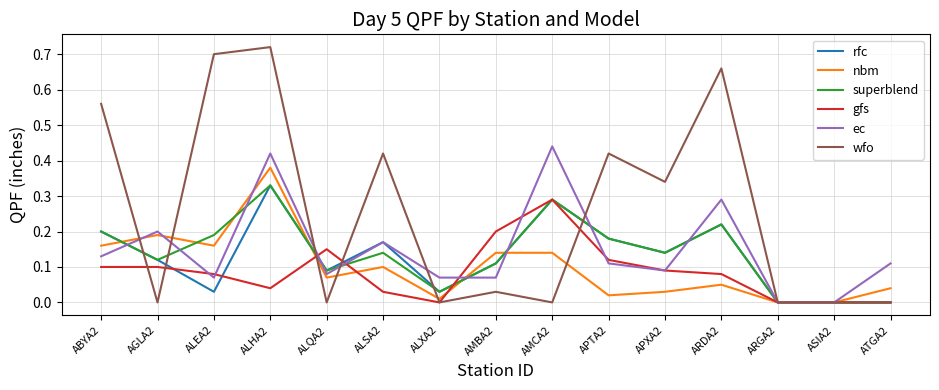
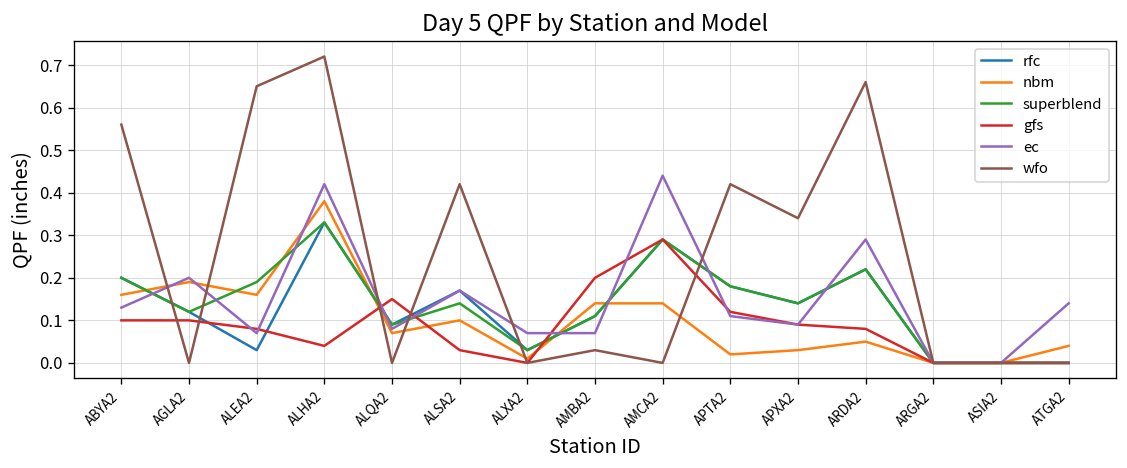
wfo, ALEA2: 0.70 -> 0.65
ec, ATGA2: 0.11 -> 0.14
